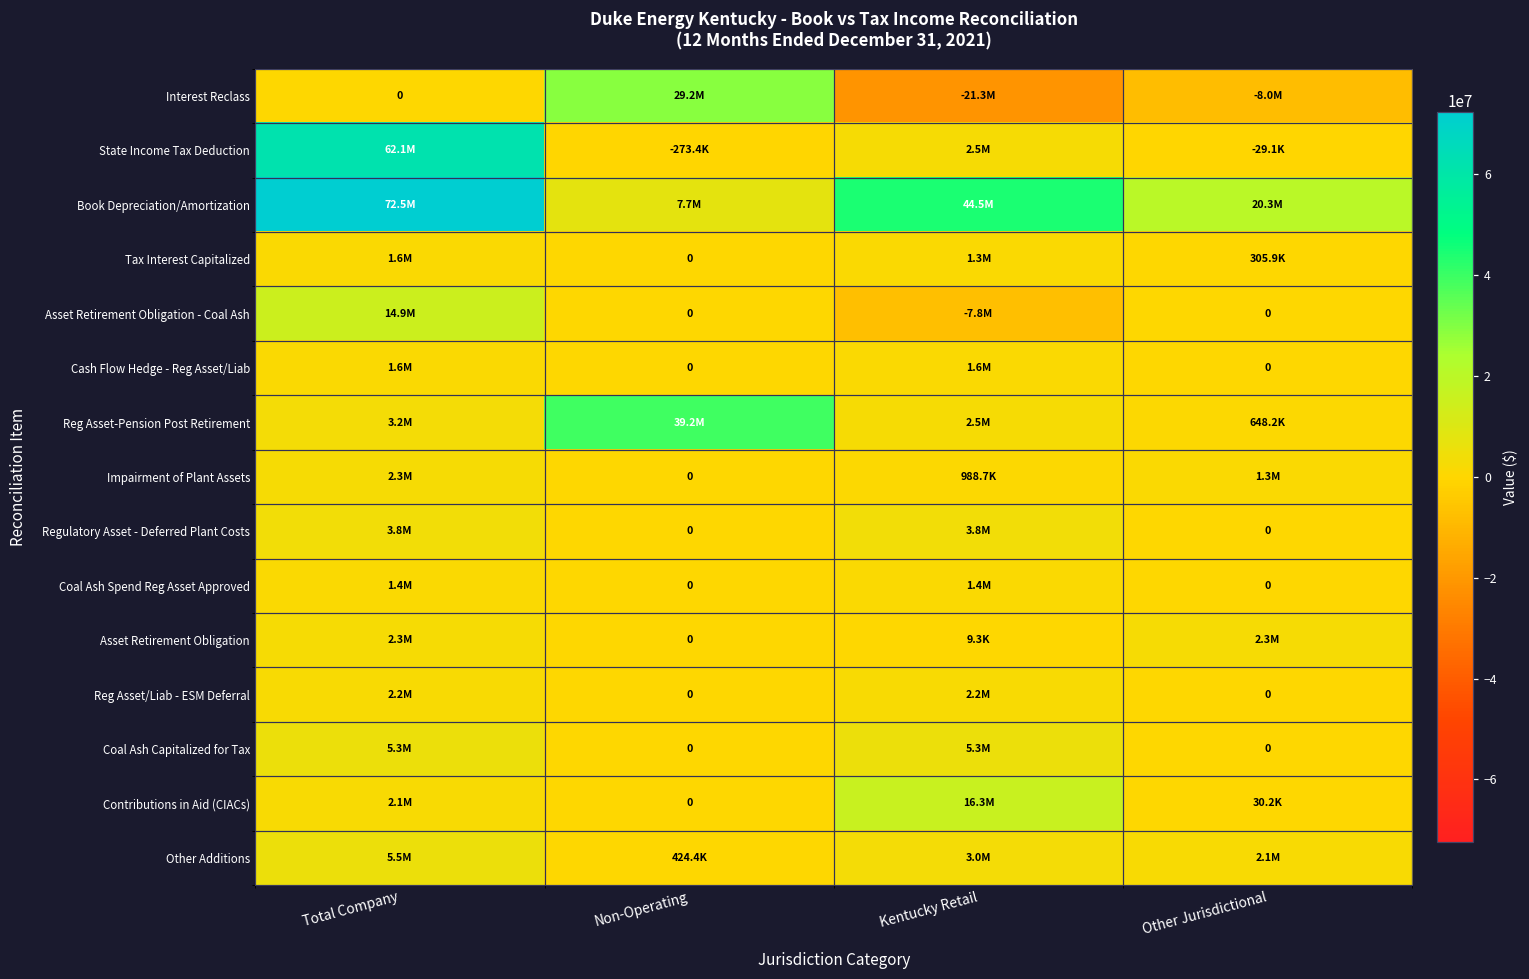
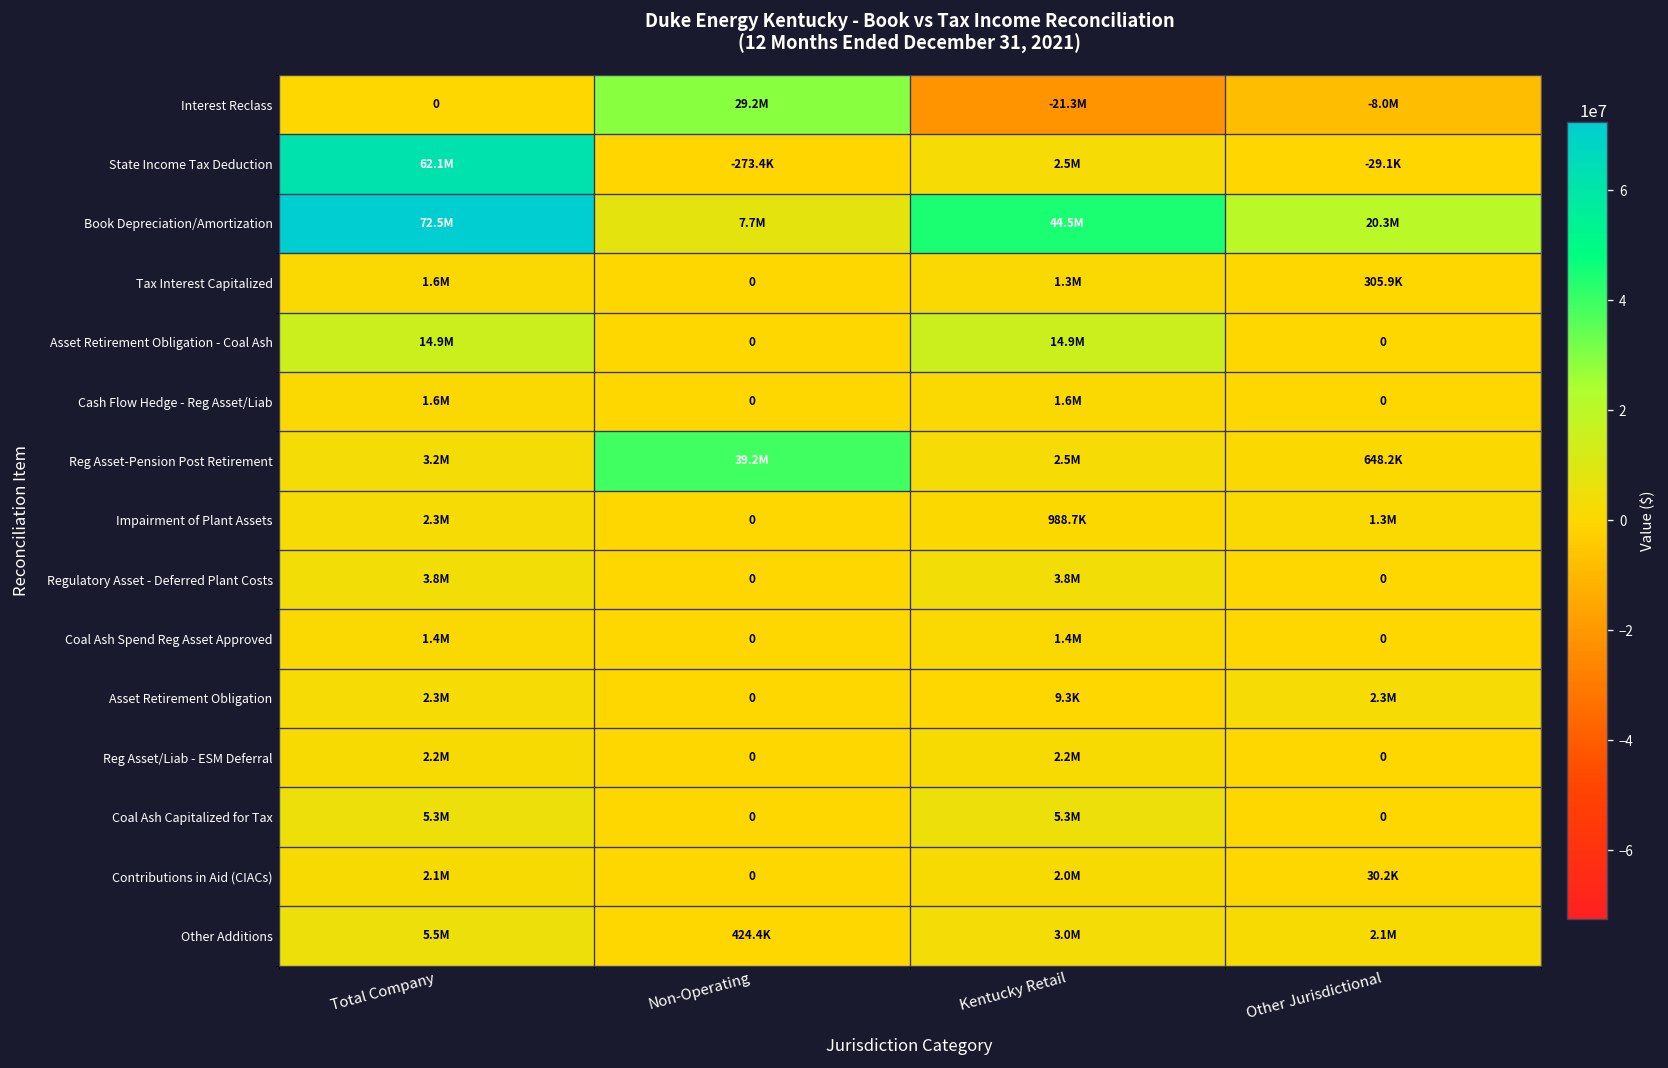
Asset Retirement Obligation - Coal Ash, Kentucky Retail: -7.8M -> 14.9M
Contributions in Aid (CIACs), Kentucky Retail: 16.3M -> 2.0M
